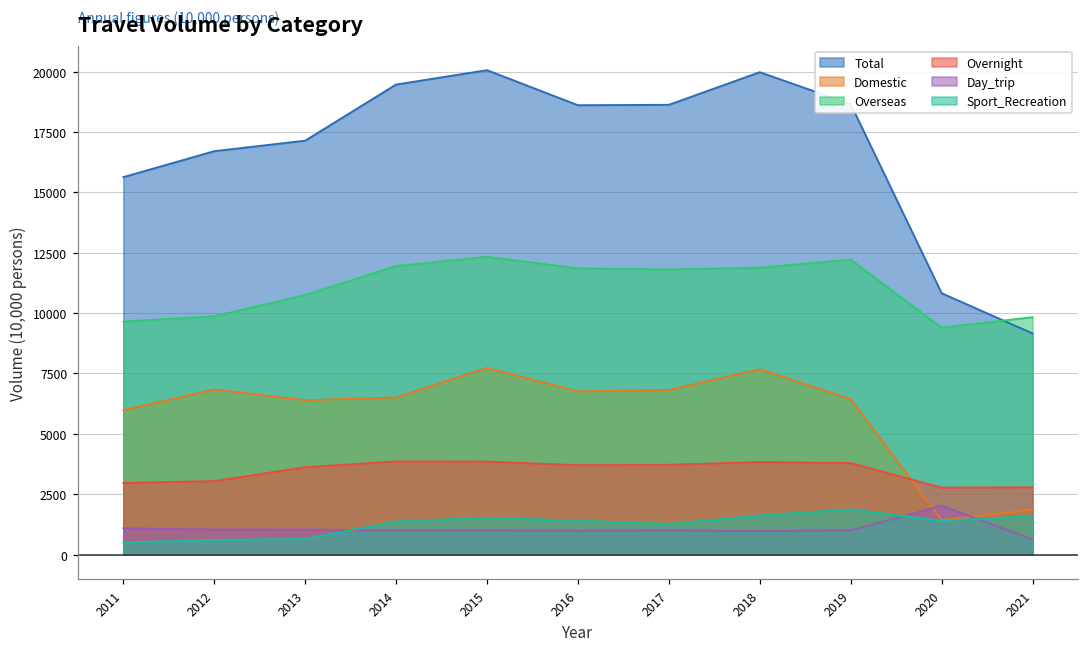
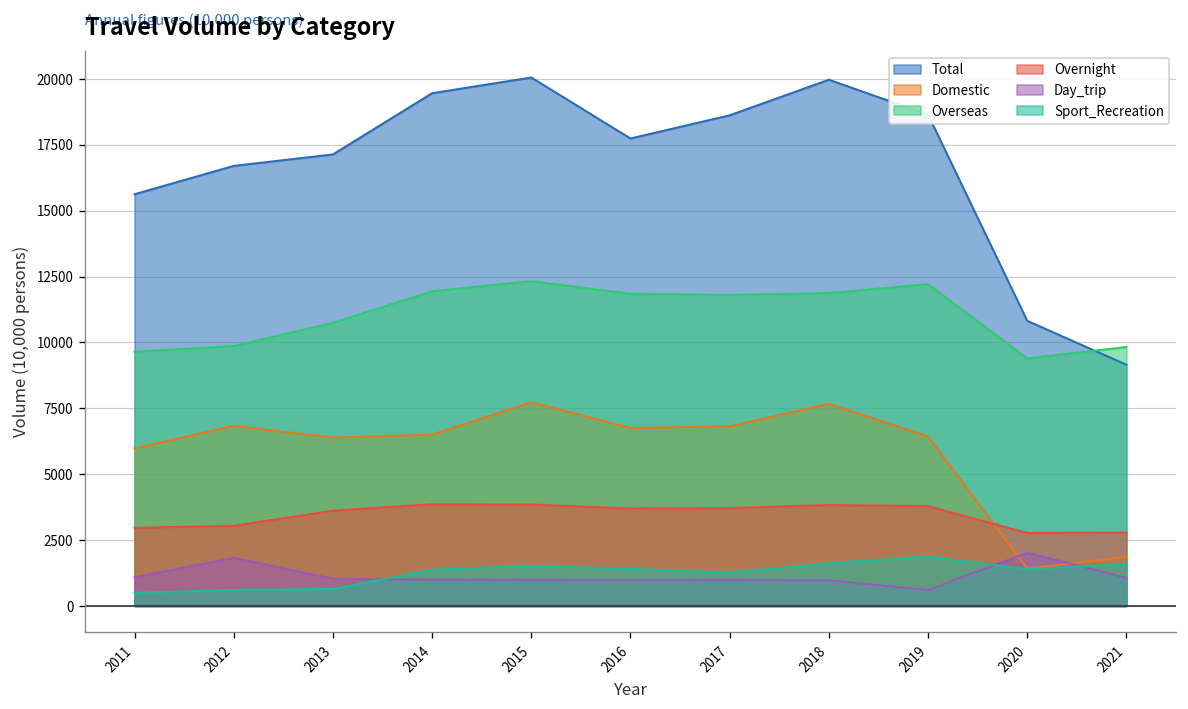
Day_trip, 2012: 1000 -> 1800
Total, 2016: 18600 -> 17700
Day_trip, 2019: 1000 -> 600
Day_trip, 2021: 600 -> 1100
